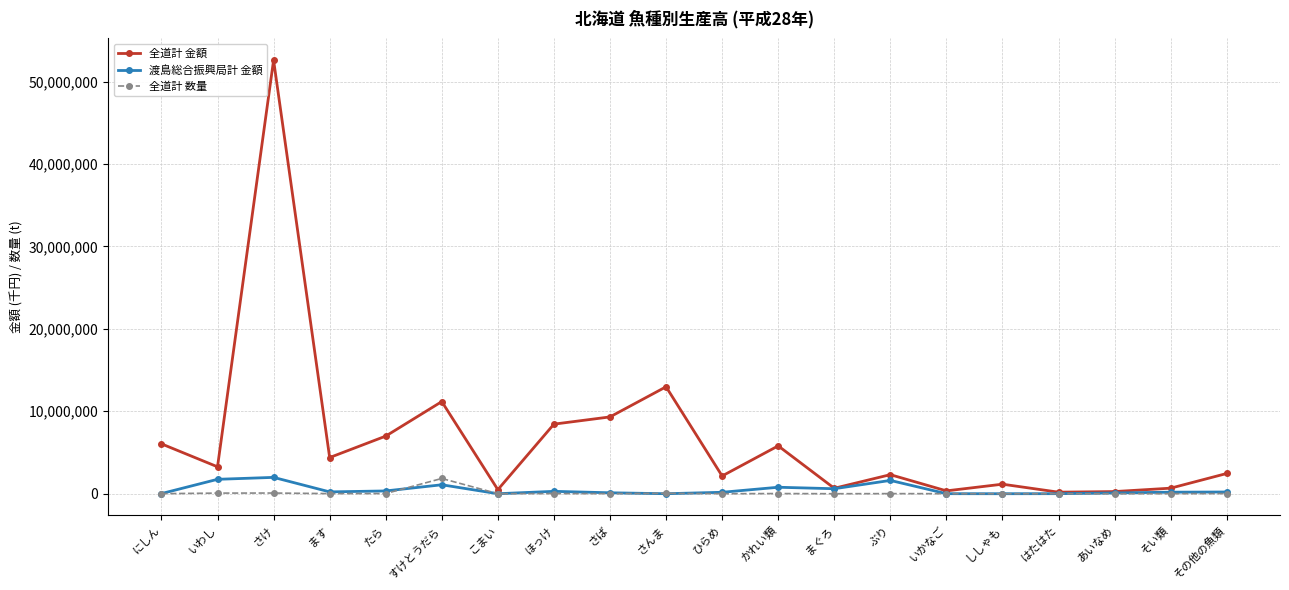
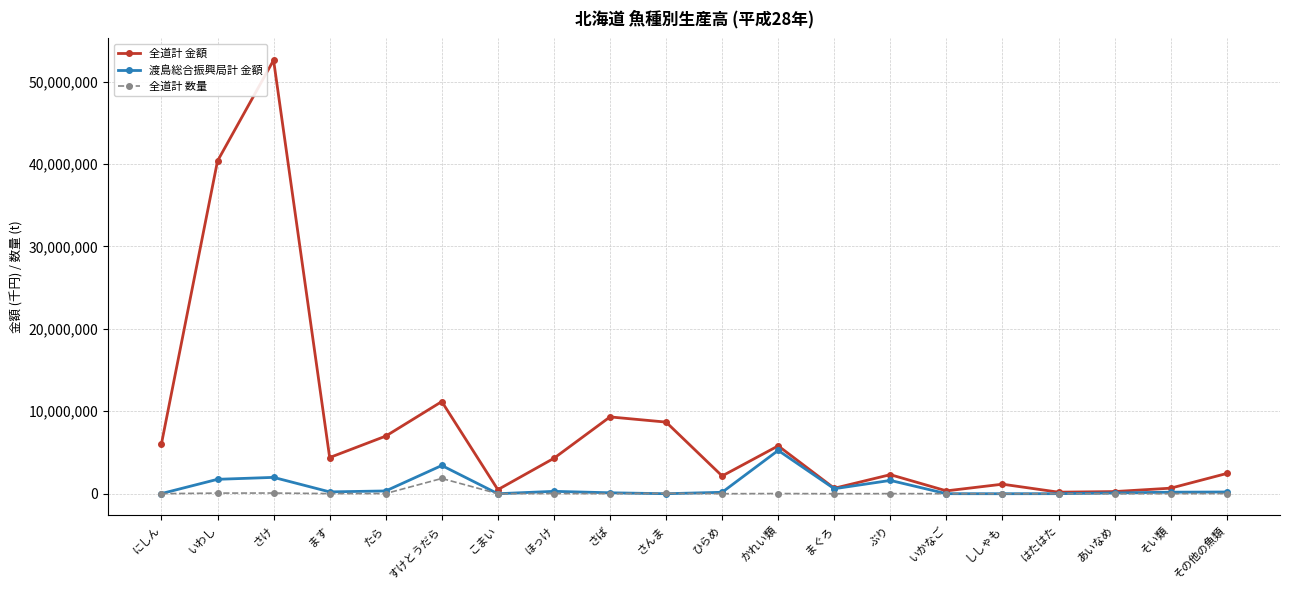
全道計 金額, いわし: 3,000,000 -> 40,000,000
渡島総合振興局計 金額, すけとうだら: 1,000,000 -> 3,000,000
全道計 金額, ほっけ: 8,000,000 -> 4,000,000
全道計 金額, さんま: 13,000,000 -> 9,000,000
渡島総合振興局計 金額, かれい類: 1,000,000 -> 5,000,000
